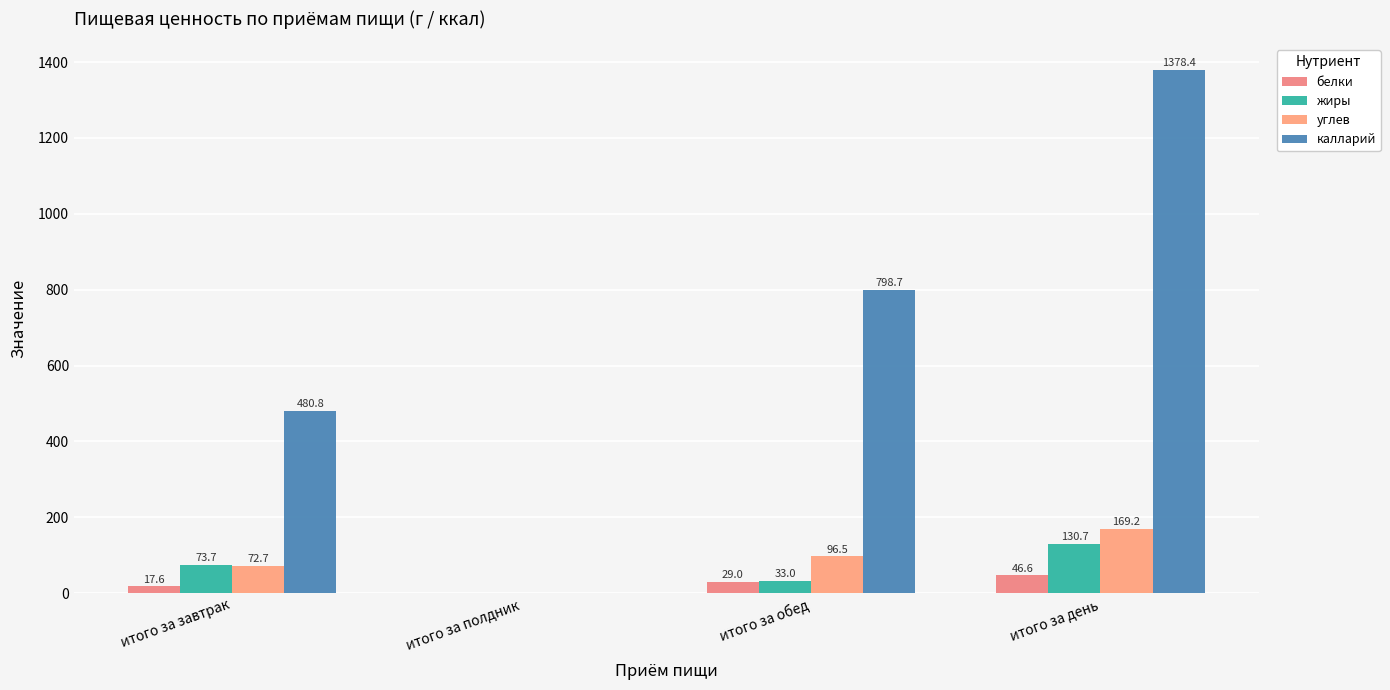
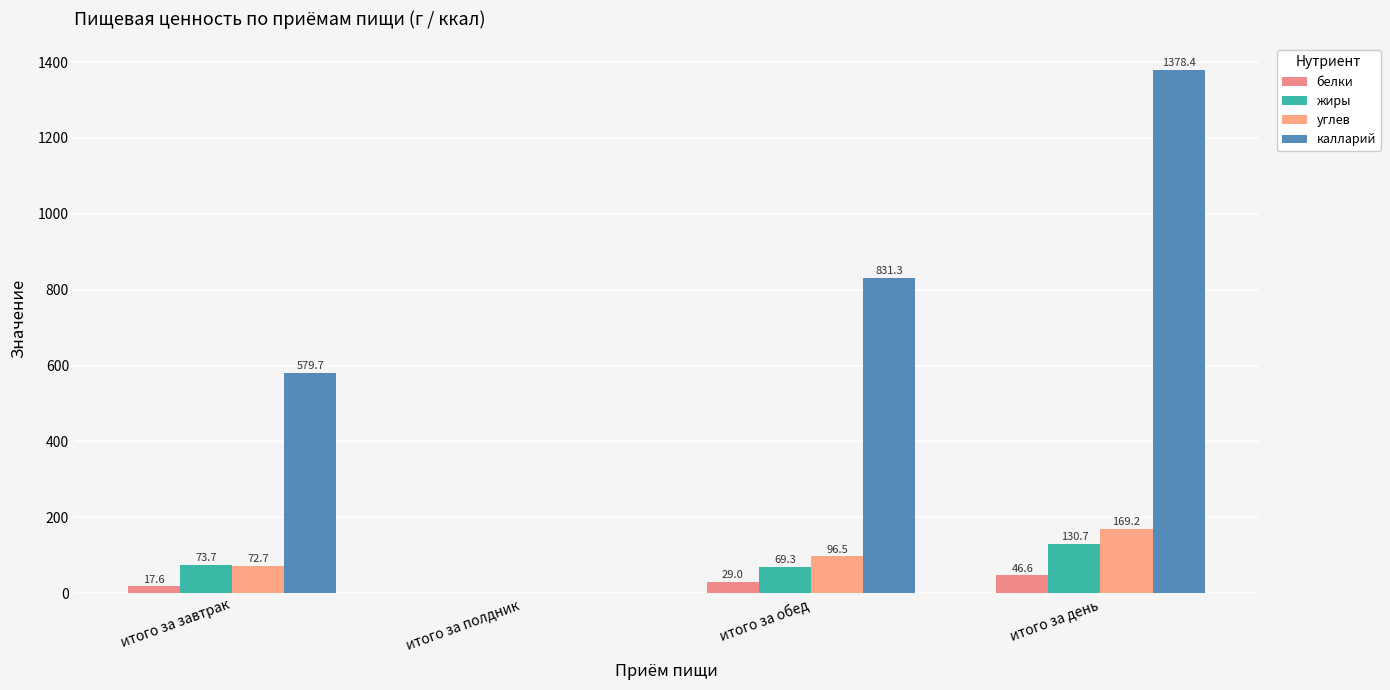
калларий, итого за завтрак: 480.8 -> 579.7
жиры, итого за обед: 33.0 -> 69.3
калларий, итого за обед: 798.7 -> 831.3
